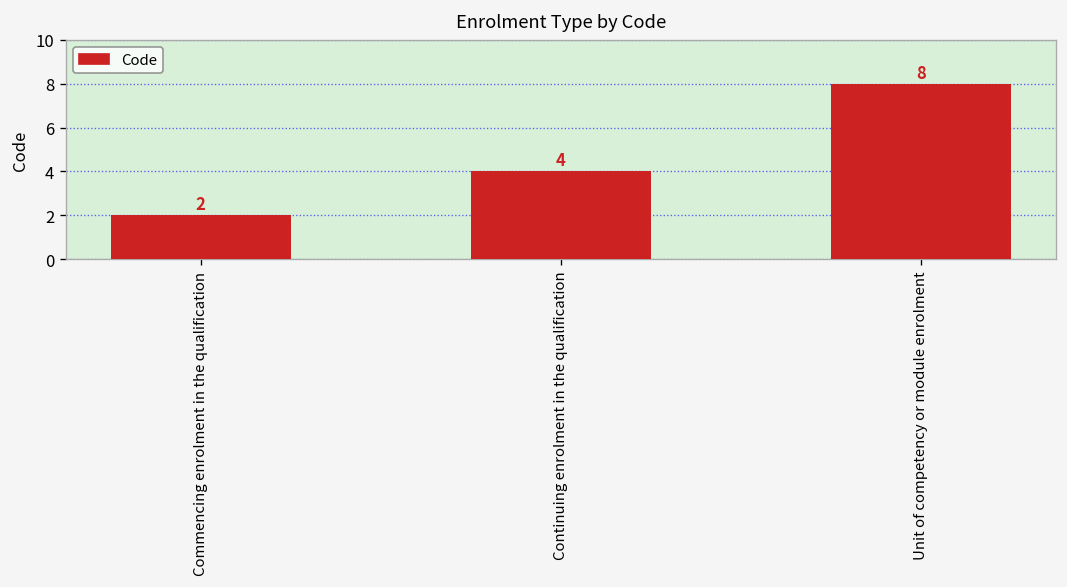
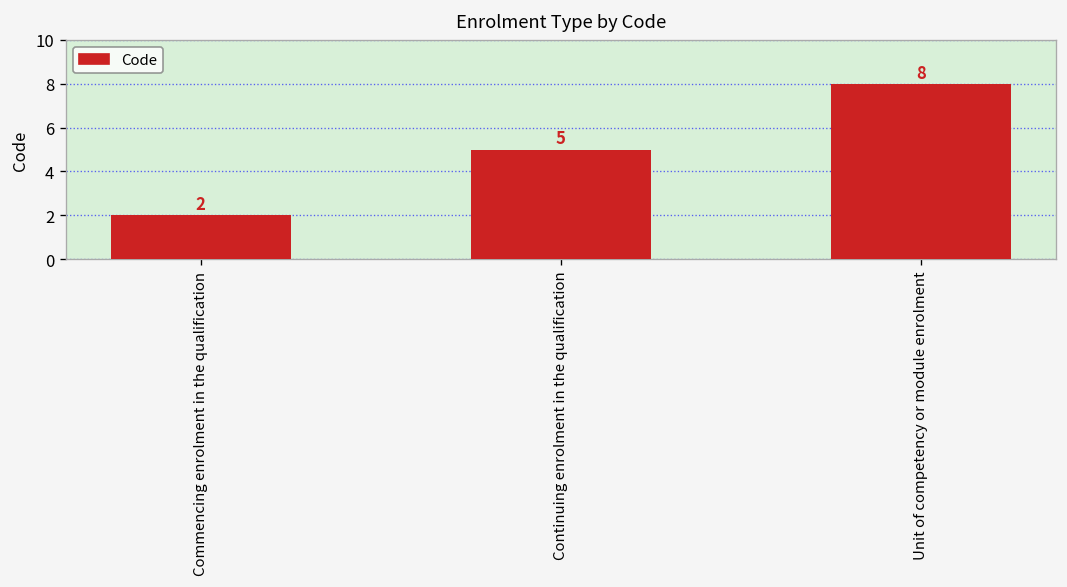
Continuing enrolment in the qualification: 4 -> 5
